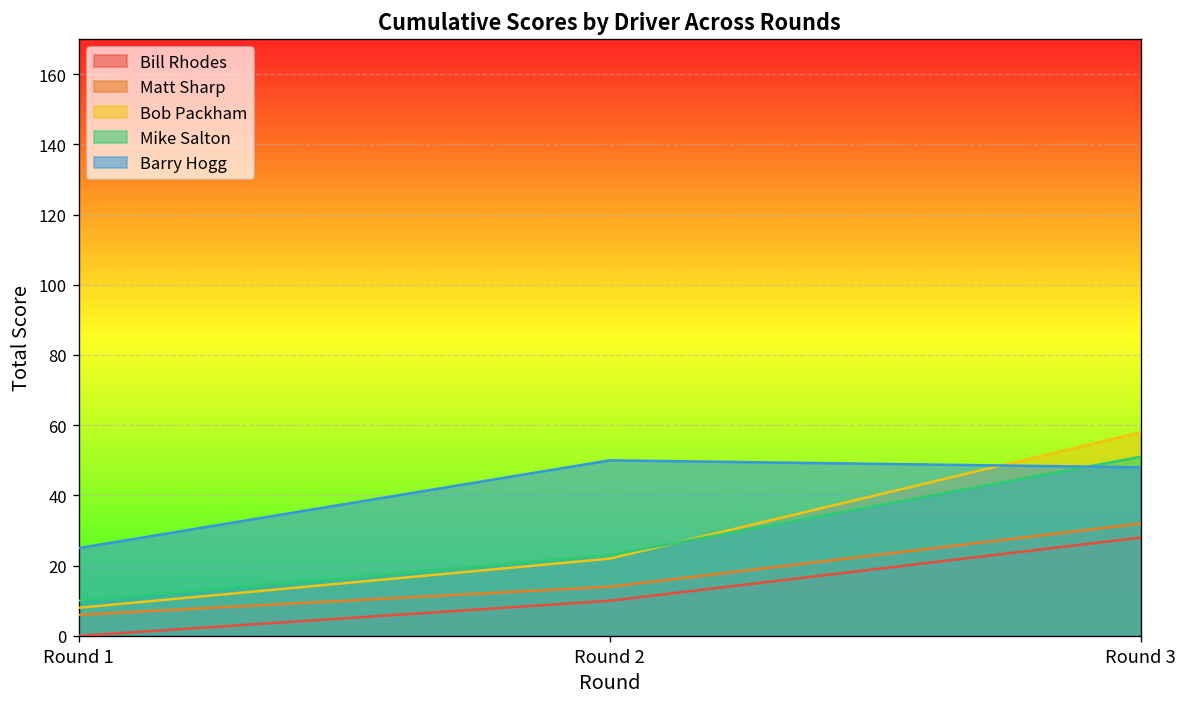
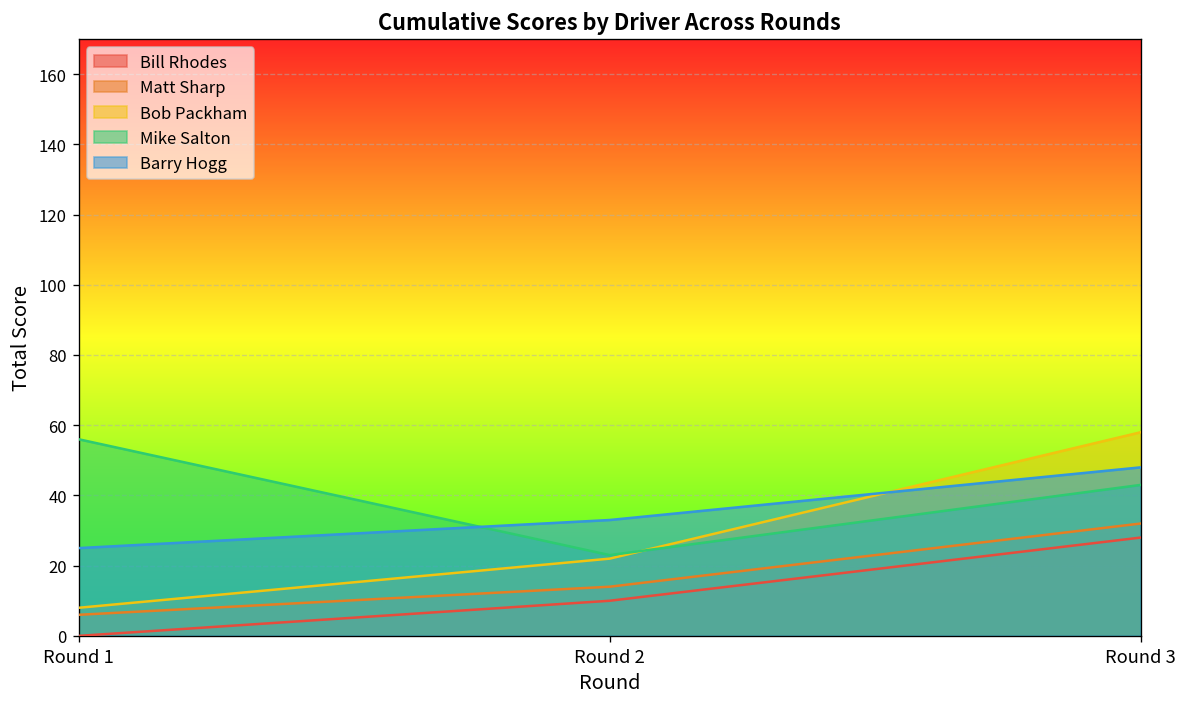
Mike Salton, Round 1: 10 -> 56
Barry Hogg, Round 2: 50 -> 33
Mike Salton, Round 3: 51 -> 43
